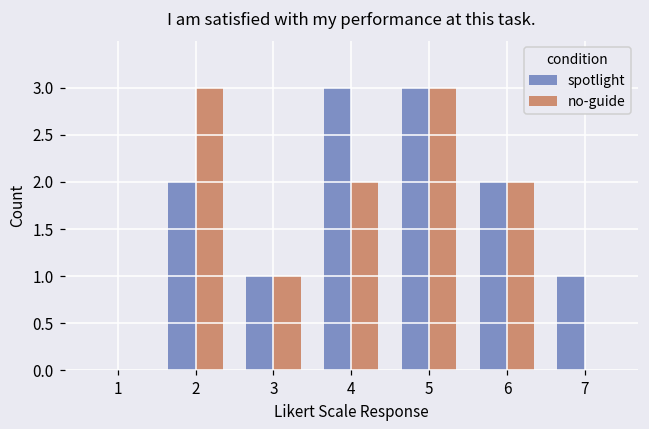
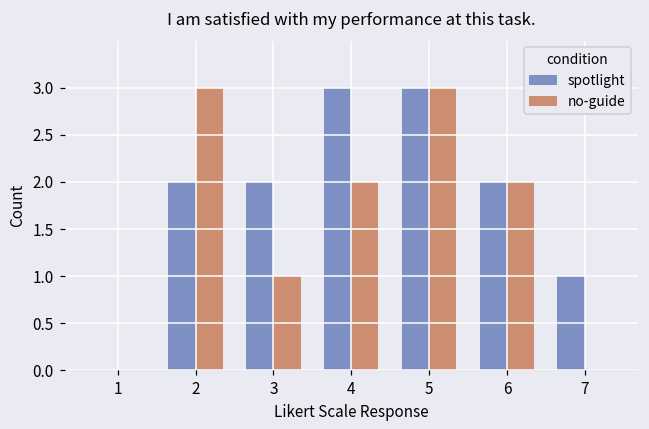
spotlight, 3: 1 -> 2
